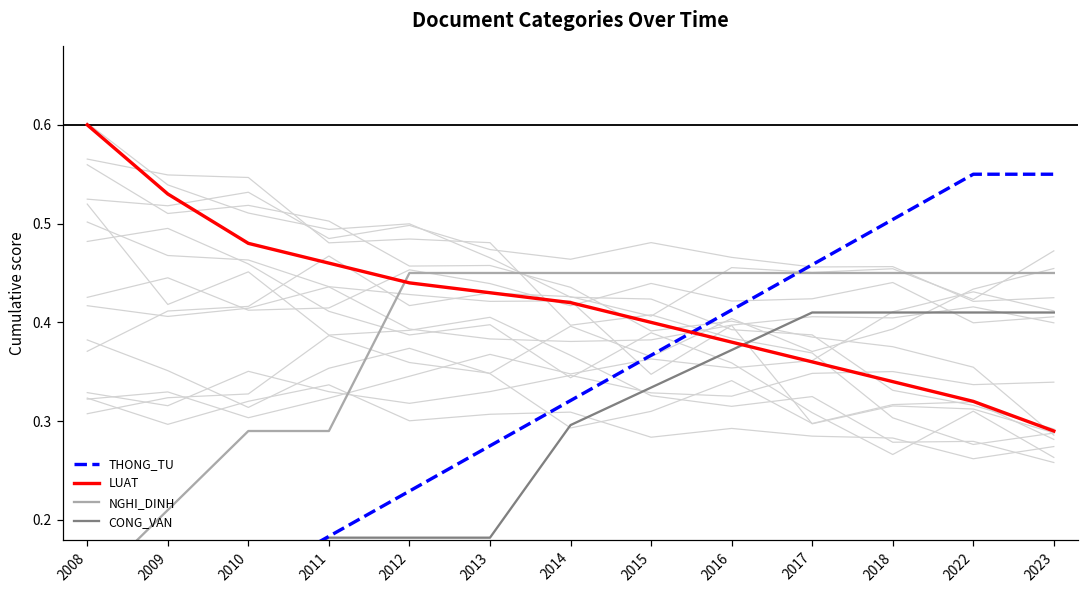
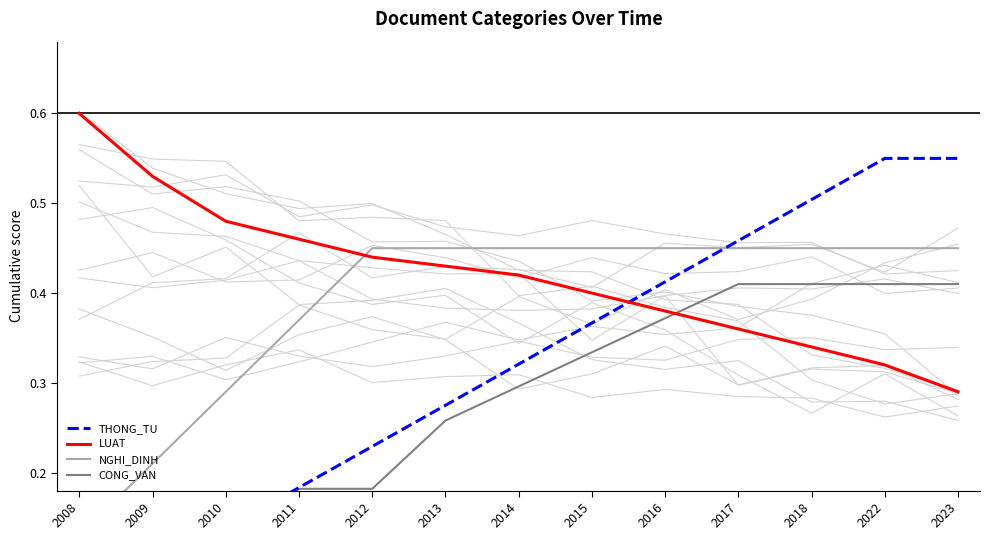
NGHI_DINH, 2011: 0.29 -> 0.37
CONG_VAN, 2013: 0.18 -> 0.26
